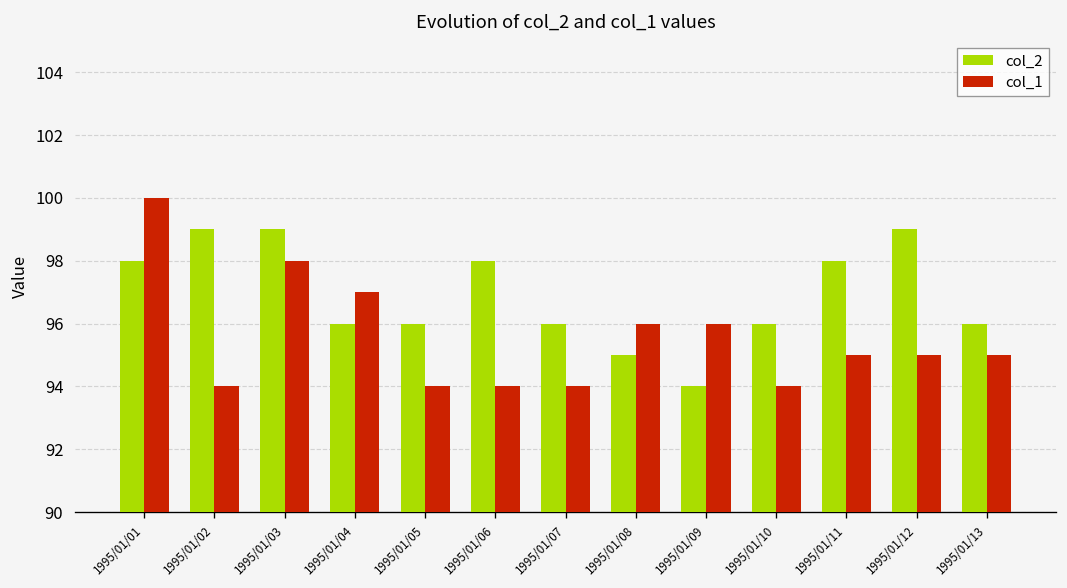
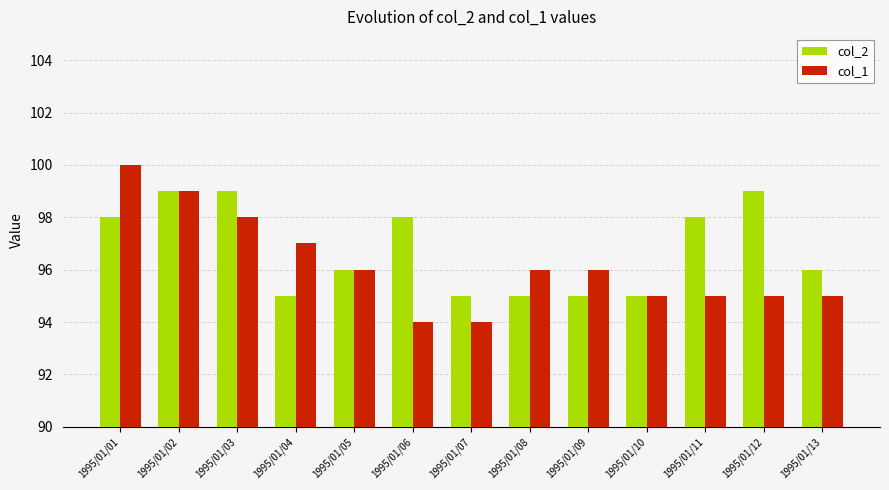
col_1, 1995/01/02: 94 -> 99
col_2, 1995/01/04: 96 -> 95
col_1, 1995/01/05: 94 -> 96
col_2, 1995/01/07: 96 -> 95
col_2, 1995/01/09: 94 -> 95
col_2, 1995/01/10: 96 -> 95
col_1, 1995/01/10: 94 -> 95
